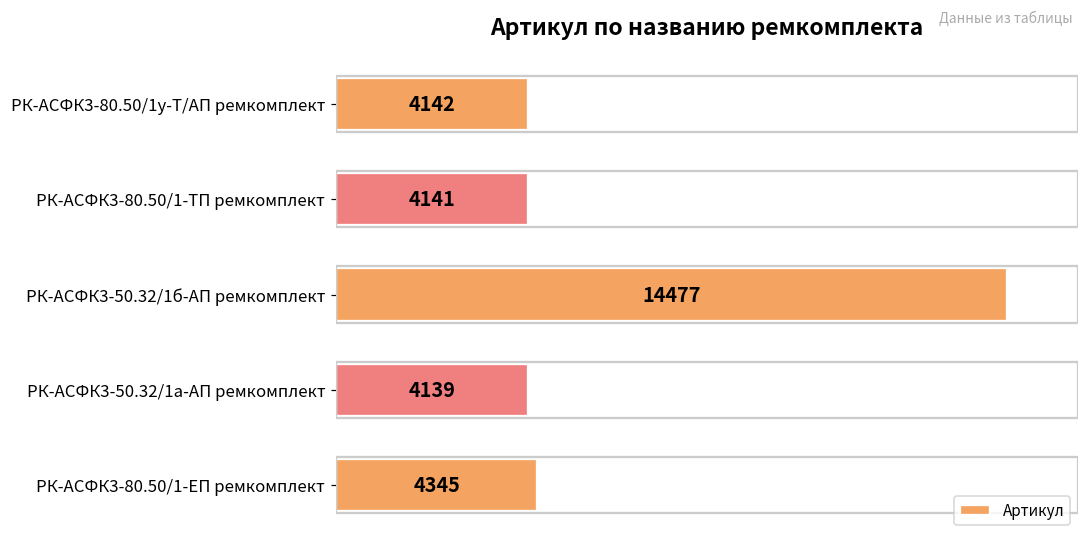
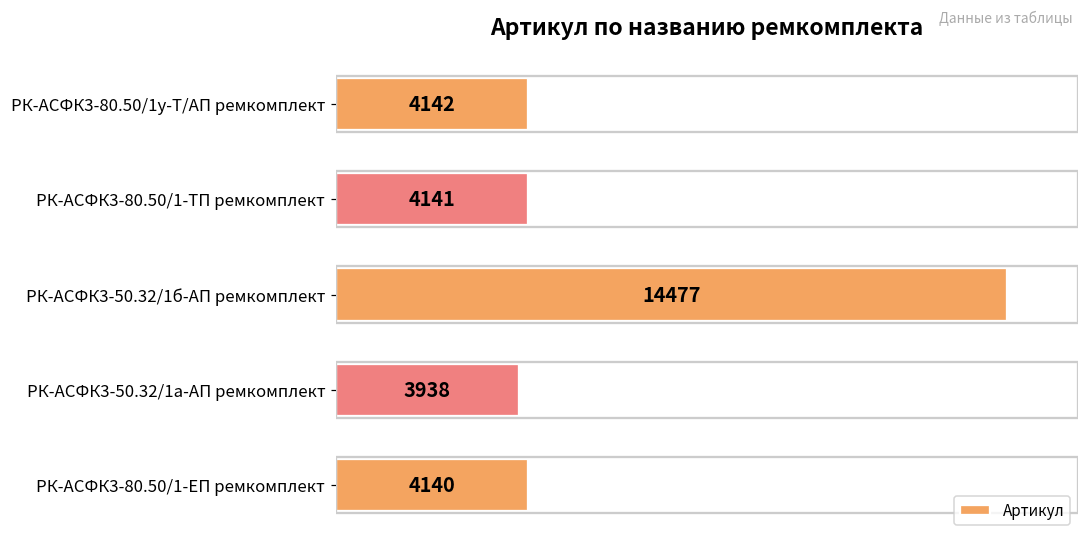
РК-АСФК3-50.32/1а-АП ремкомплект: 4139 -> 3938
РК-АСФК3-80.50/1-ЕП ремкомплект: 4345 -> 4140
